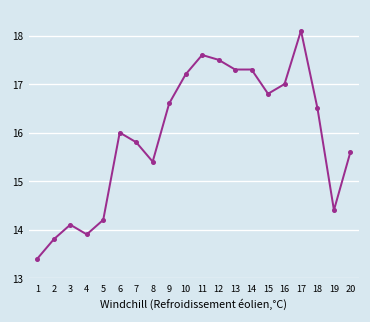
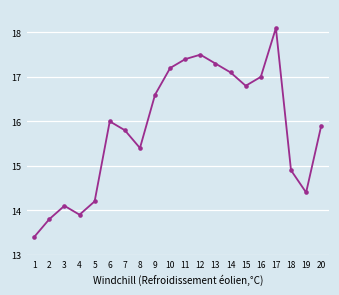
11: 17.6 -> 17.4
14: 17.3 -> 17.1
18: 16.5 -> 14.9
20: 15.6 -> 15.9
